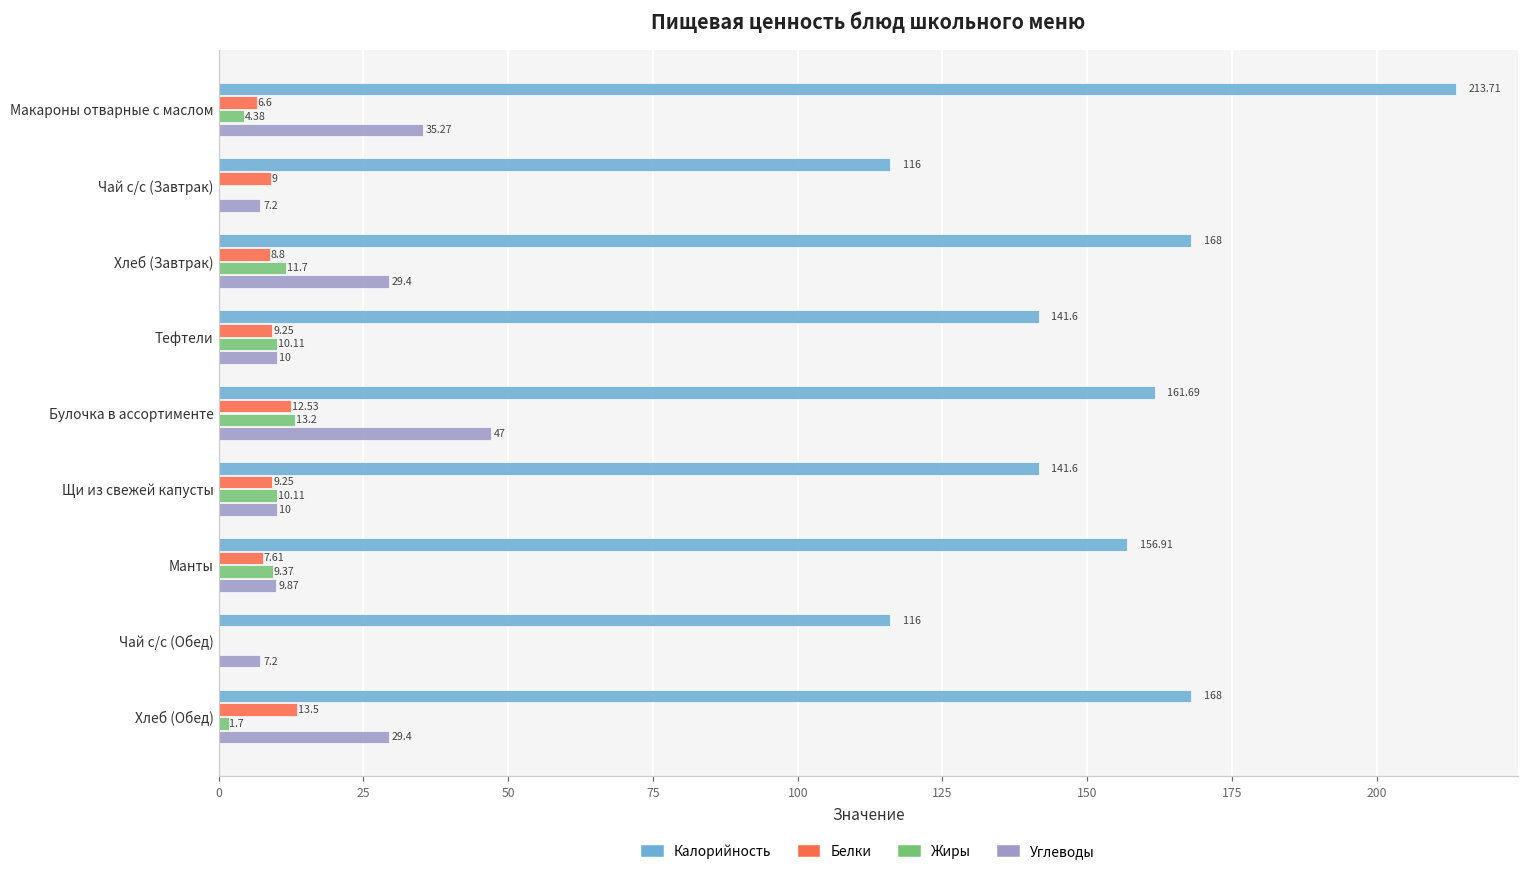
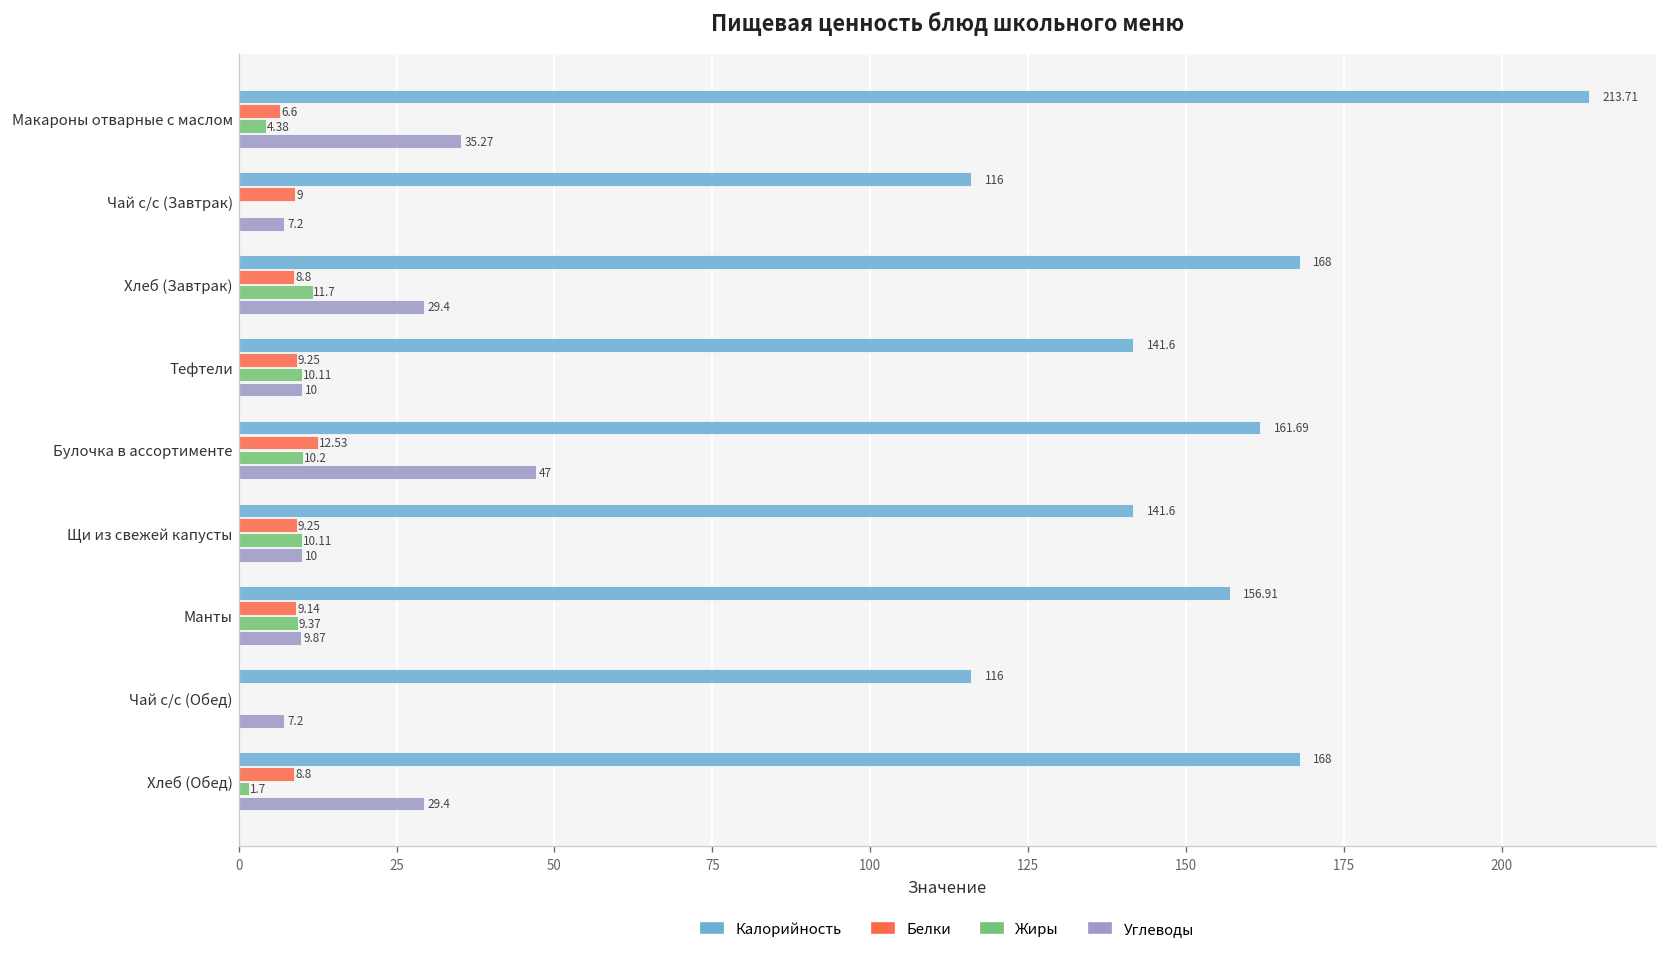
Жиры, Булочка в ассортименте: 13.2 -> 10.2
Белки, Манты: 7.61 -> 9.14
Белки, Хлеб (Обед): 13.5 -> 8.8
